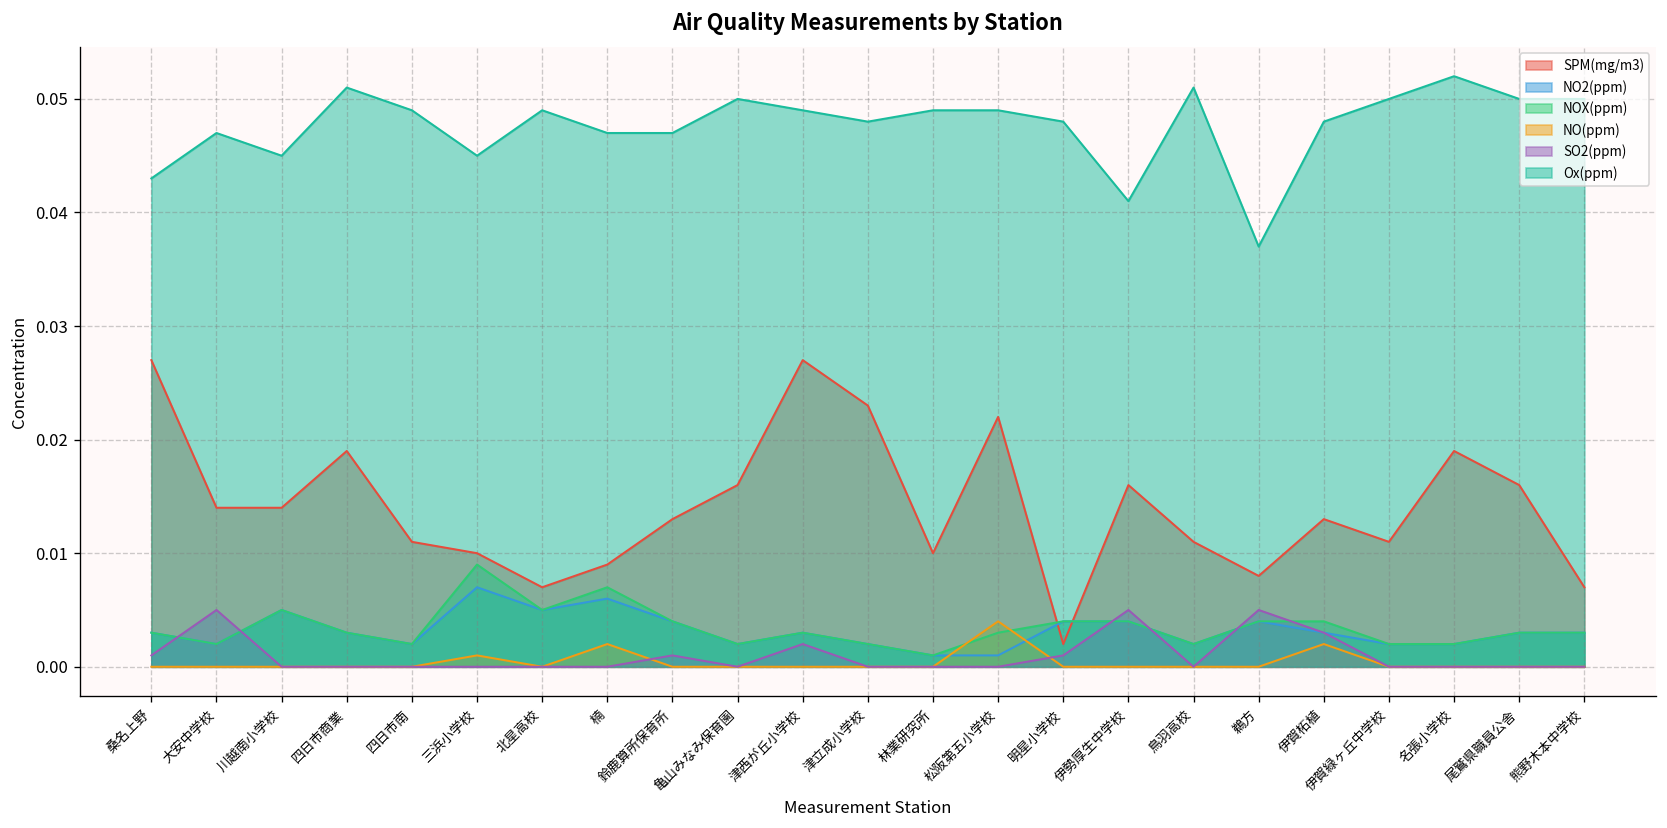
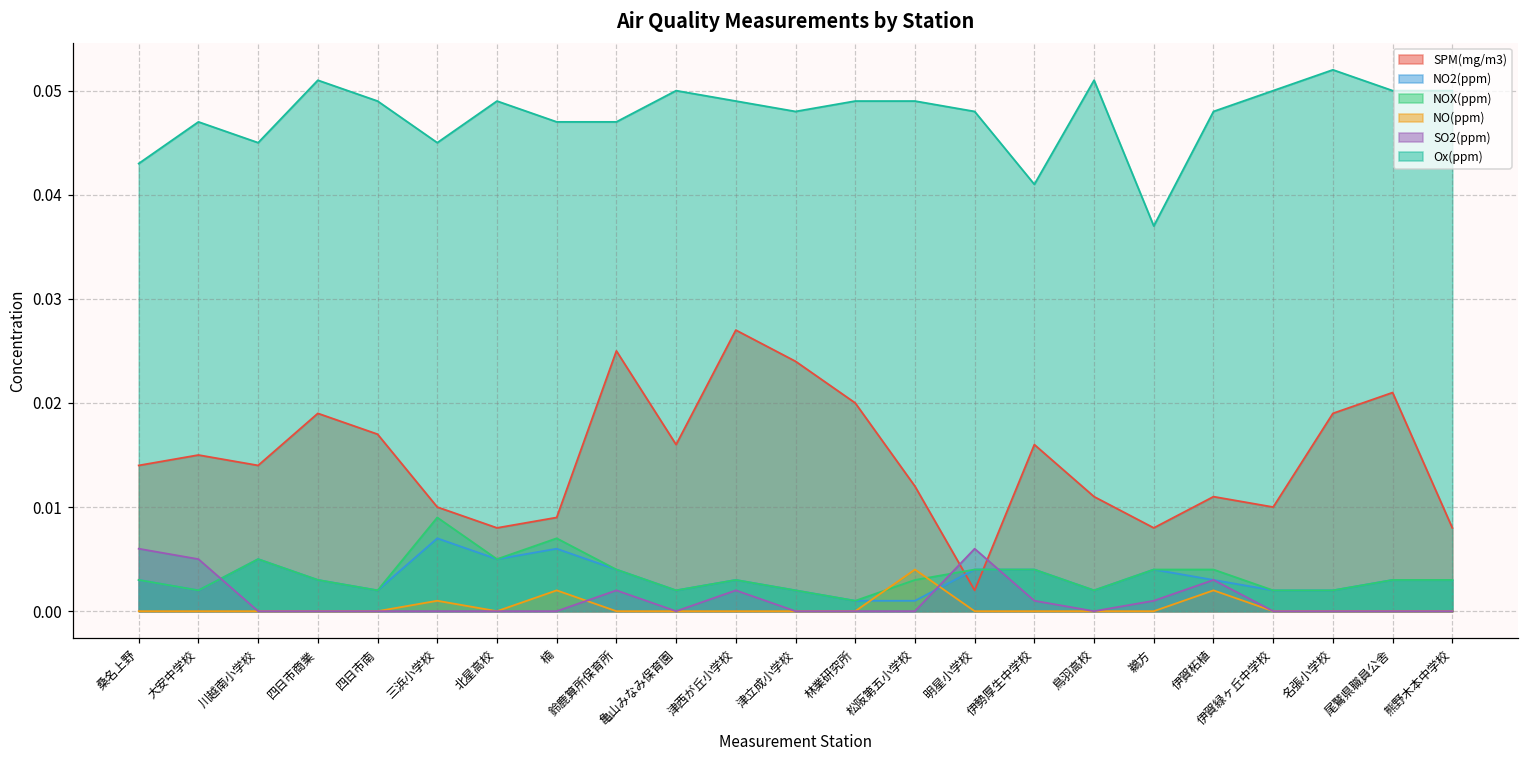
SPM(mg/m3), 桑名上野: 0.027 -> 0.014
SO2(ppm), 桑名上野: 0.001 -> 0.006
SPM(mg/m3), 大安中学校: 0.014 -> 0.015
SPM(mg/m3), 四日市南: 0.011 -> 0.017
SPM(mg/m3), 北星高校: 0.007 -> 0.008
SPM(mg/m3), 鈴鹿算所保育所: 0.013 -> 0.025
SO2(ppm), 鈴鹿算所保育所: 0.001 -> 0.002
SPM(mg/m3), 津立成小学校: 0.023 -> 0.024
SPM(mg/m3), 林業研究所: 0.01 -> 0.02
SPM(mg/m3), 松阪第五小学校: 0.022 -> 0.012
SO2(ppm), 明星小学校: 0.001 -> 0.006
SO2(ppm), 伊勢厚生中学校: 0.005 -> 0.001
SO2(ppm), 鵜方: 0.005 -> 0.001
SPM(mg/m3), 伊賀柘植: 0.013 -> 0.011
SPM(mg/m3), 伊賀緑ヶ丘中学校: 0.011 -> 0.010
SPM(mg/m3), 尾鷲県職員公舎: 0.016 -> 0.021
SPM(mg/m3), 熊野木本中学校: 0.007 -> 0.008
